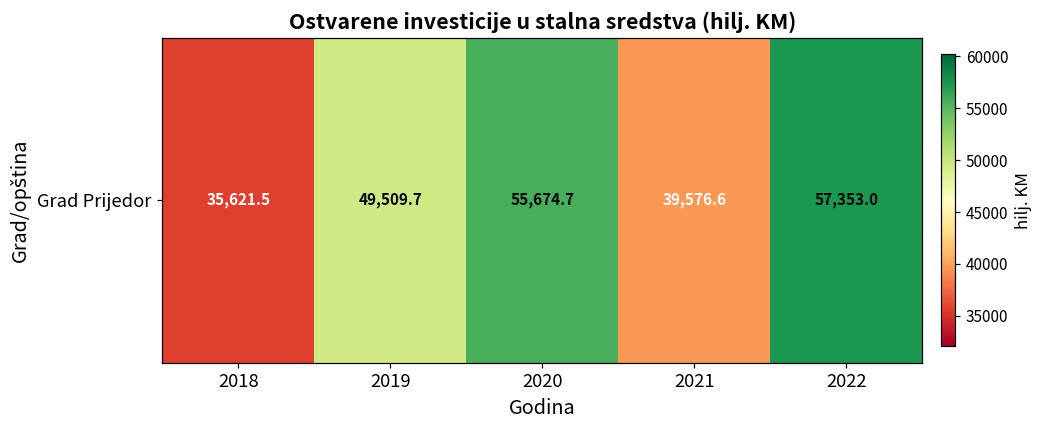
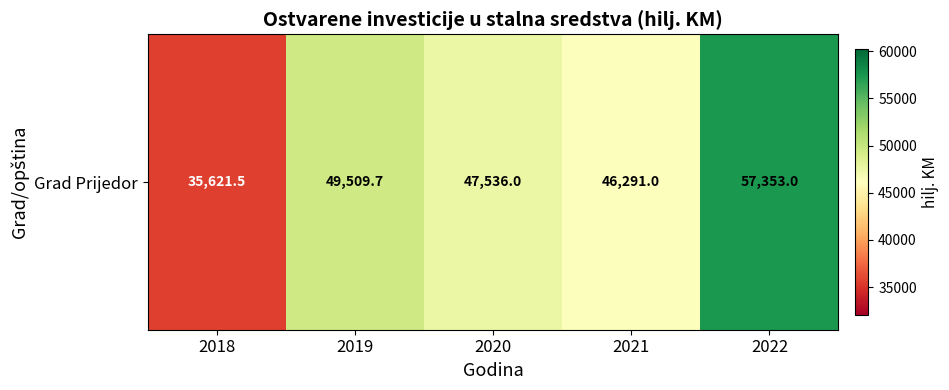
Grad Prijedor, 2020: 55,674.7 -> 47,536.0
Grad Prijedor, 2021: 39,576.6 -> 46,291.0
